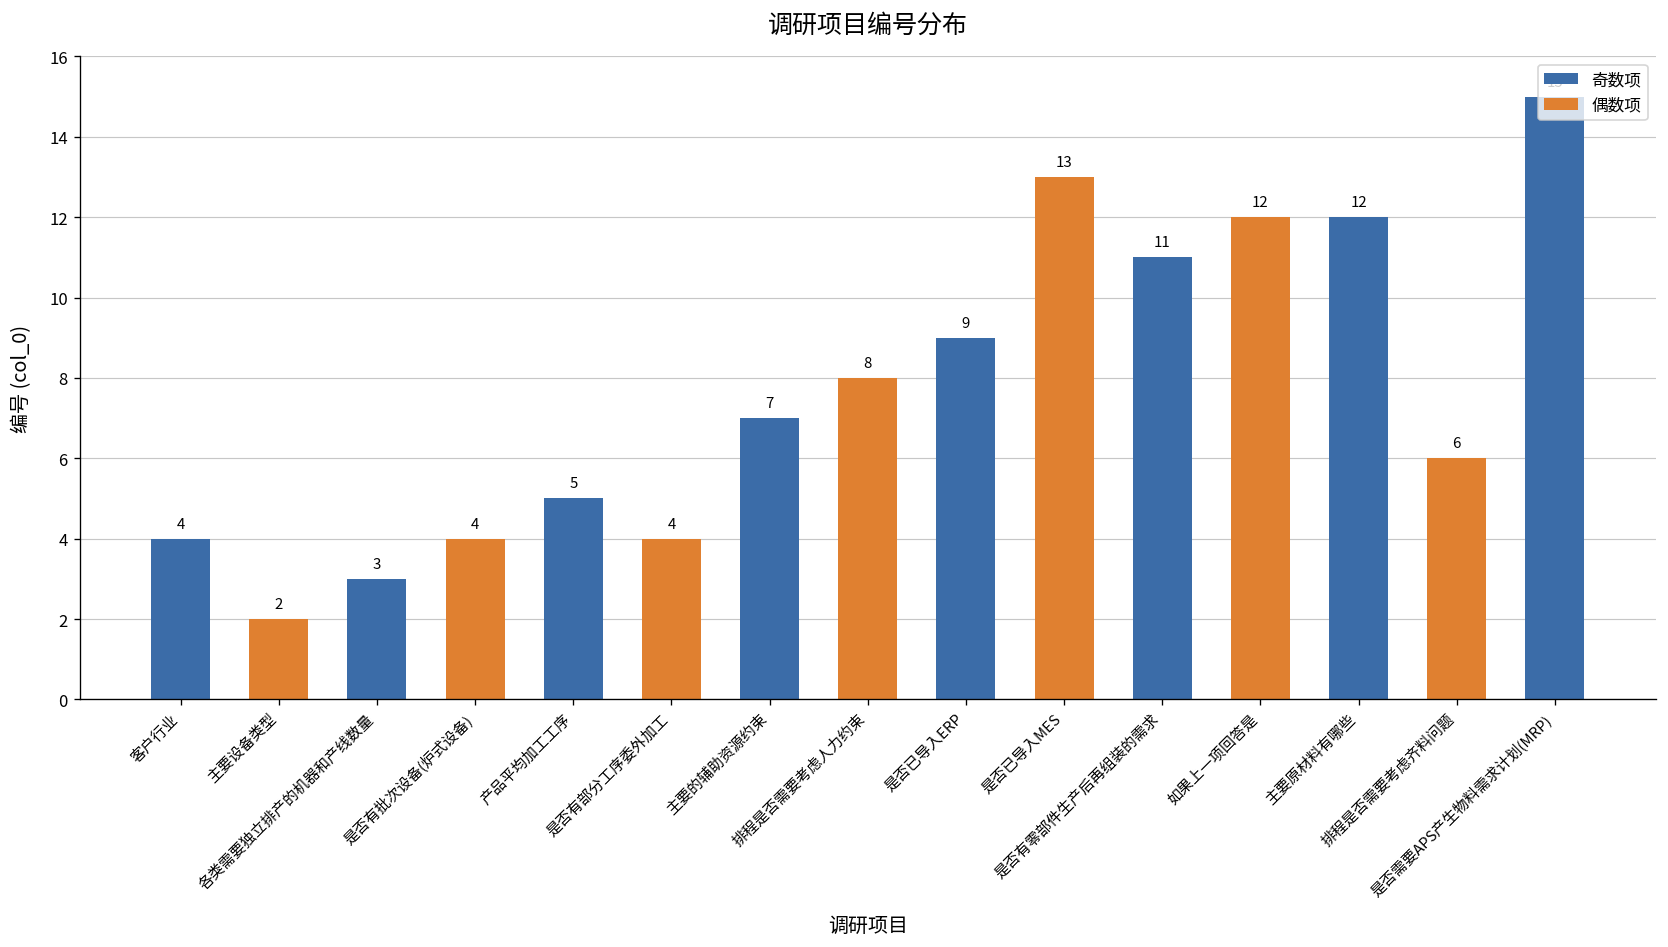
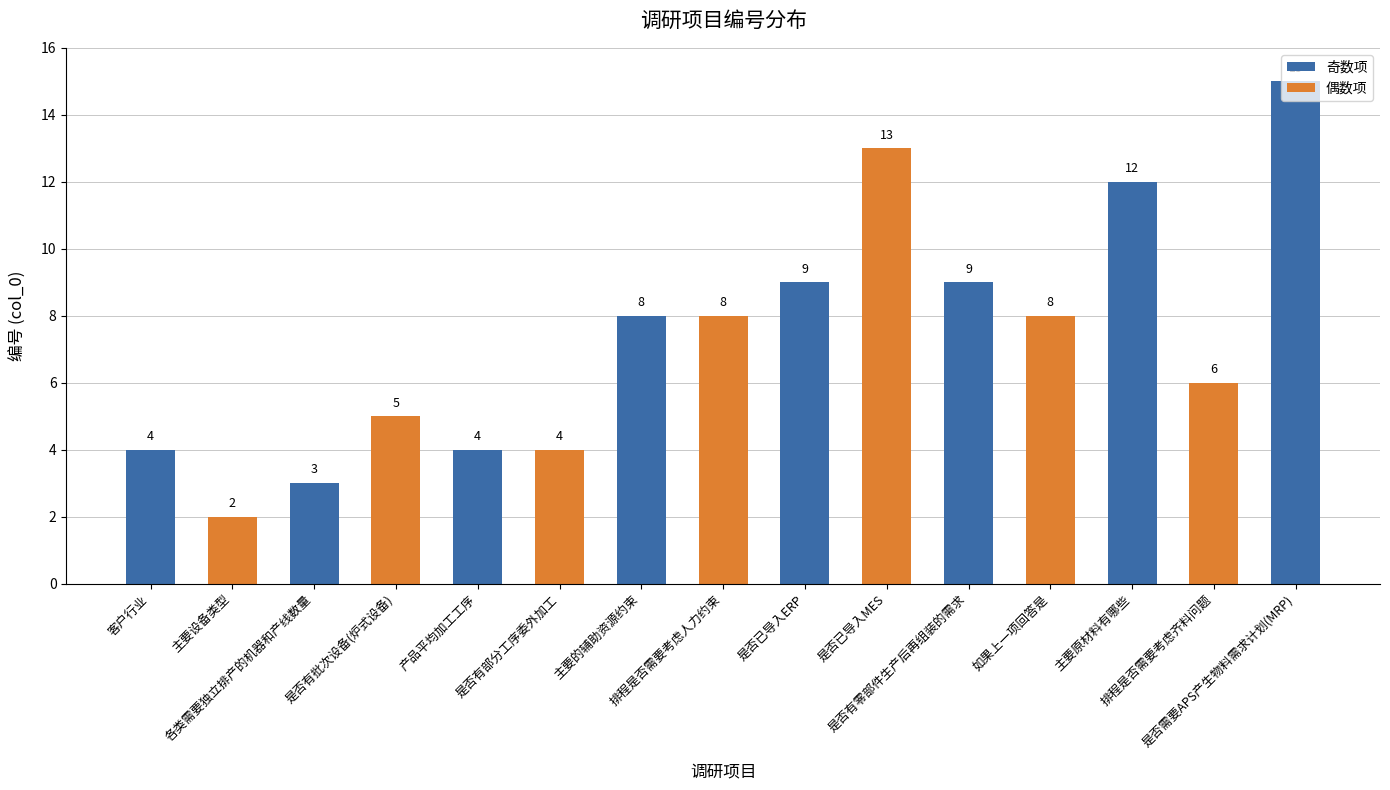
是否有批次设备(炉式设备): 4 -> 5
产品平均加工工序: 5 -> 4
主要的辅助资源约束: 7 -> 8
是否有零部件生产后再组装的需求: 11 -> 9
如果上一项回答是: 12 -> 8
